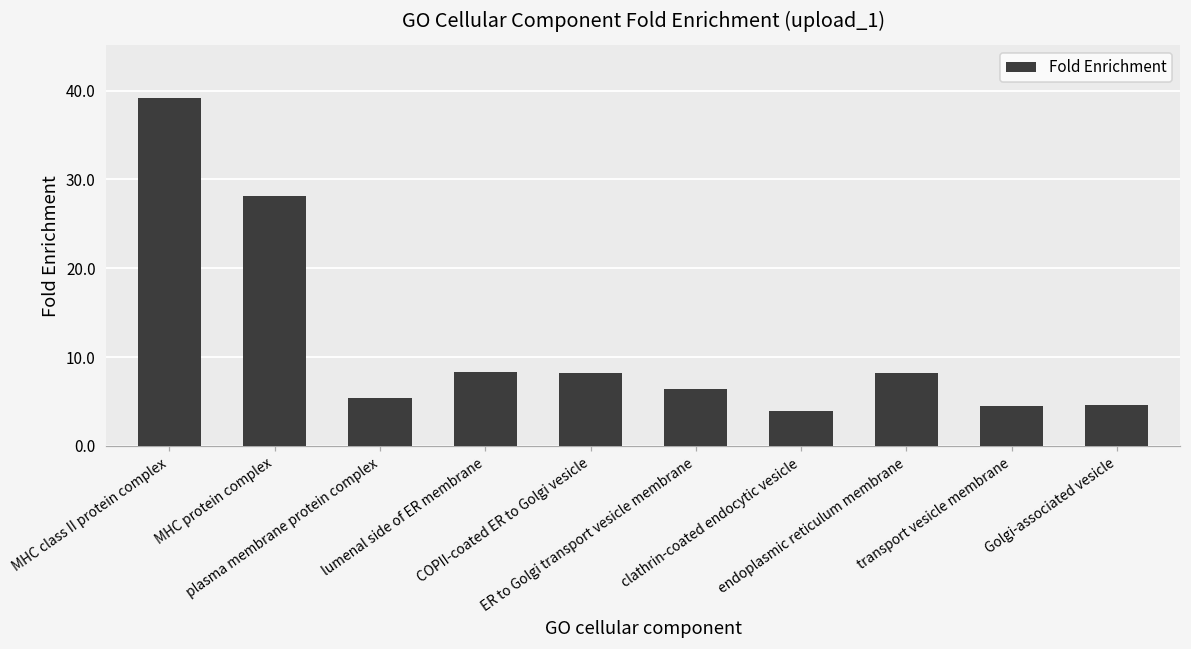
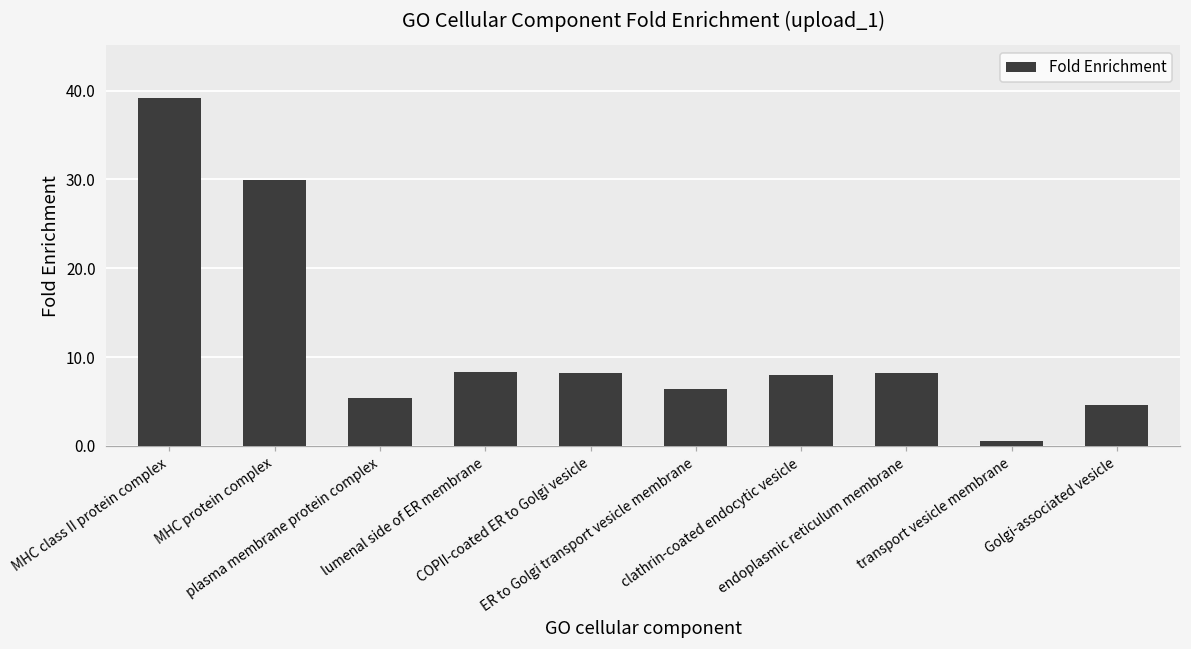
MHC protein complex: 28 -> 30
clathrin-coated endocytic vesicle: 4 -> 8
transport vesicle membrane: 4 -> 1
